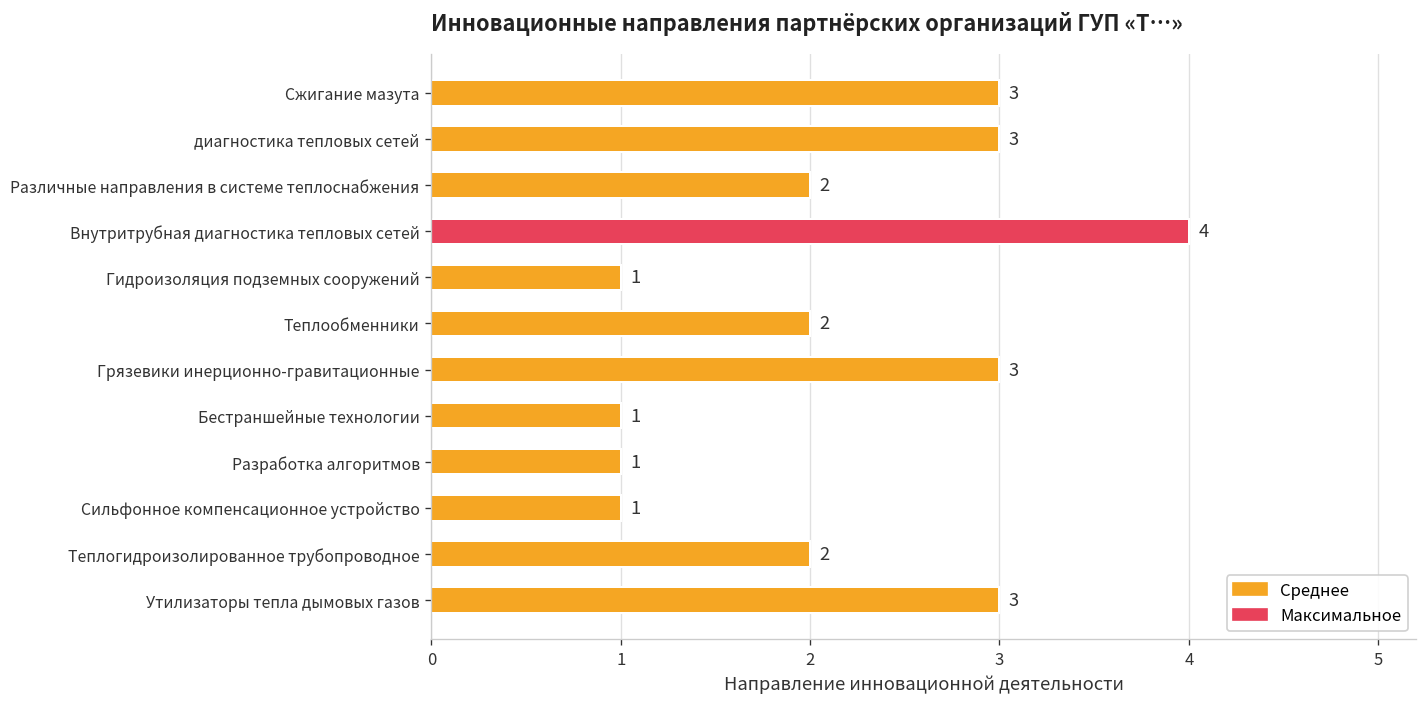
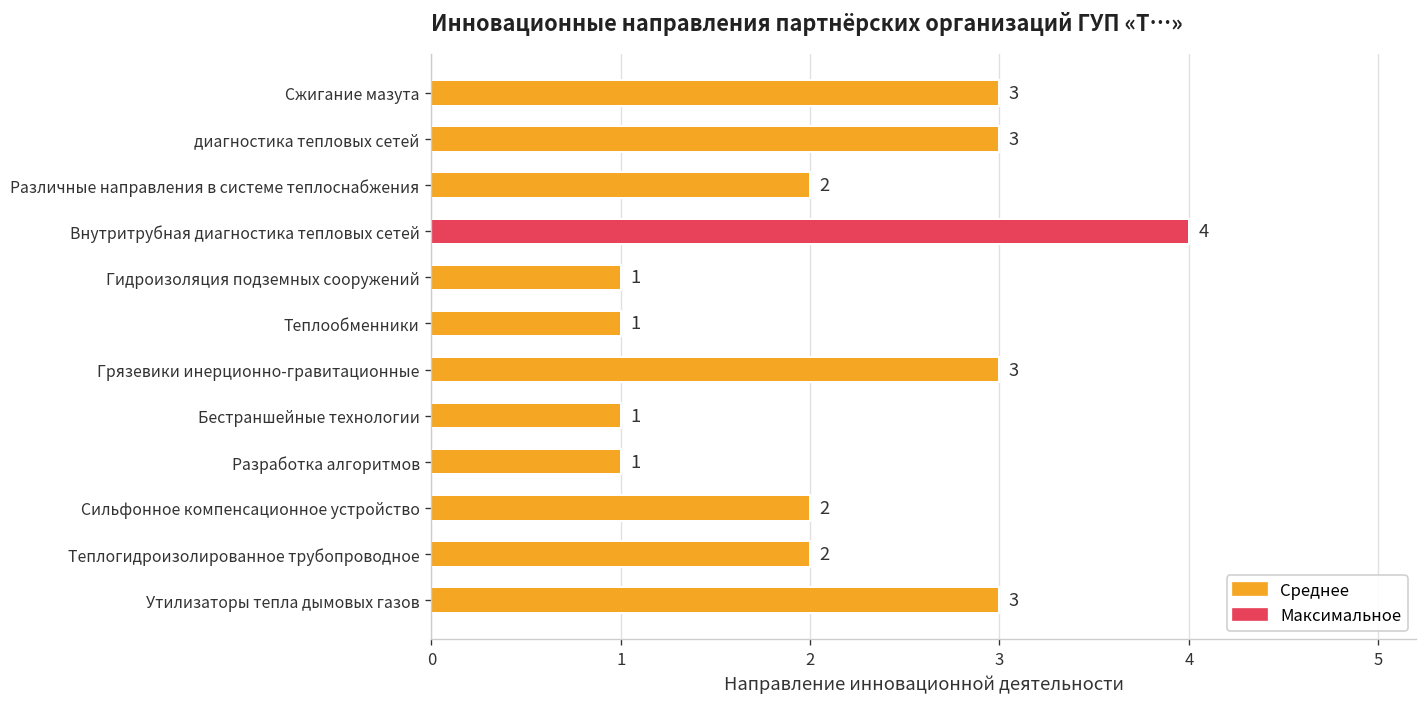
Теплообменники: 2 -> 1
Сильфонное компенсационное устройство: 1 -> 2
